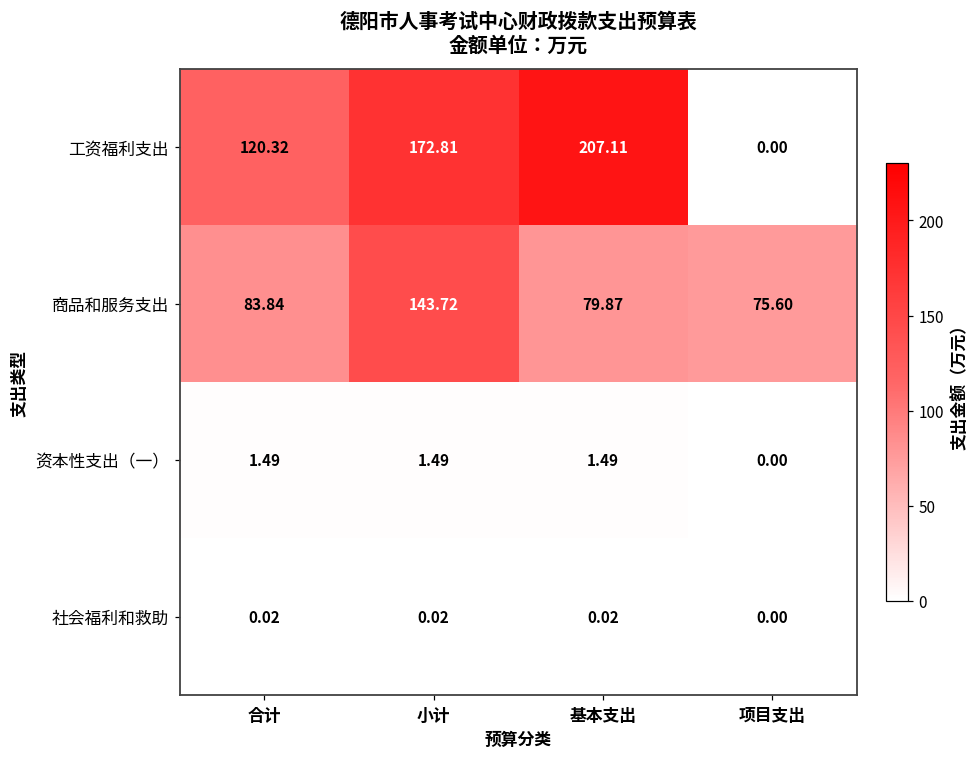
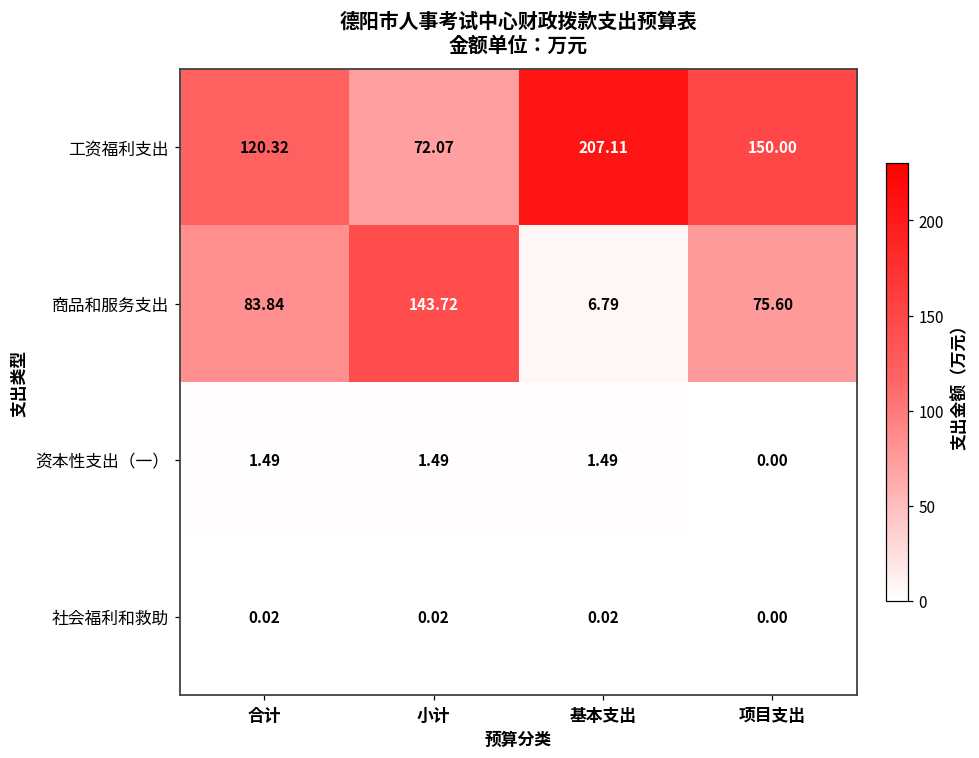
工资福利支出, 小计: 172.81 -> 72.07
工资福利支出, 项目支出: 0.00 -> 150.00
商品和服务支出, 基本支出: 79.87 -> 6.79
